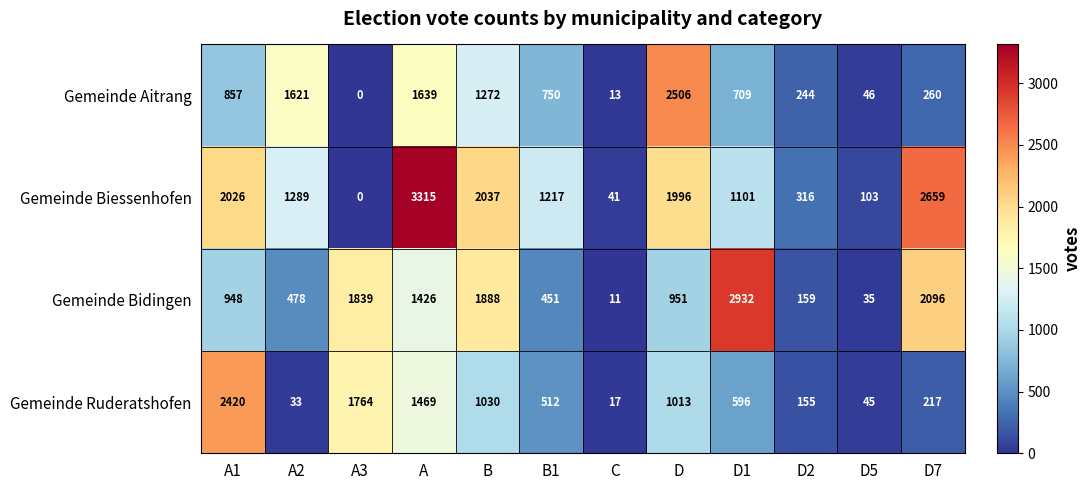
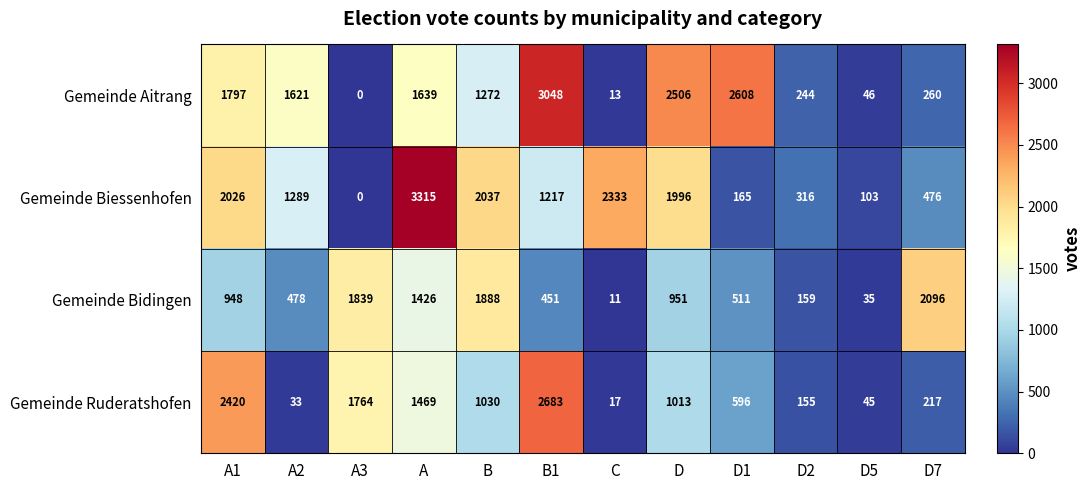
Gemeinde Aitrang, A1: 857 -> 1797
Gemeinde Aitrang, B1: 750 -> 3048
Gemeinde Aitrang, D1: 709 -> 2608
Gemeinde Biessenhofen, C: 41 -> 2333
Gemeinde Biessenhofen, D1: 1101 -> 165
Gemeinde Biessenhofen, D7: 2659 -> 476
Gemeinde Bidingen, D1: 2932 -> 511
Gemeinde Ruderatshofen, B1: 512 -> 2683
